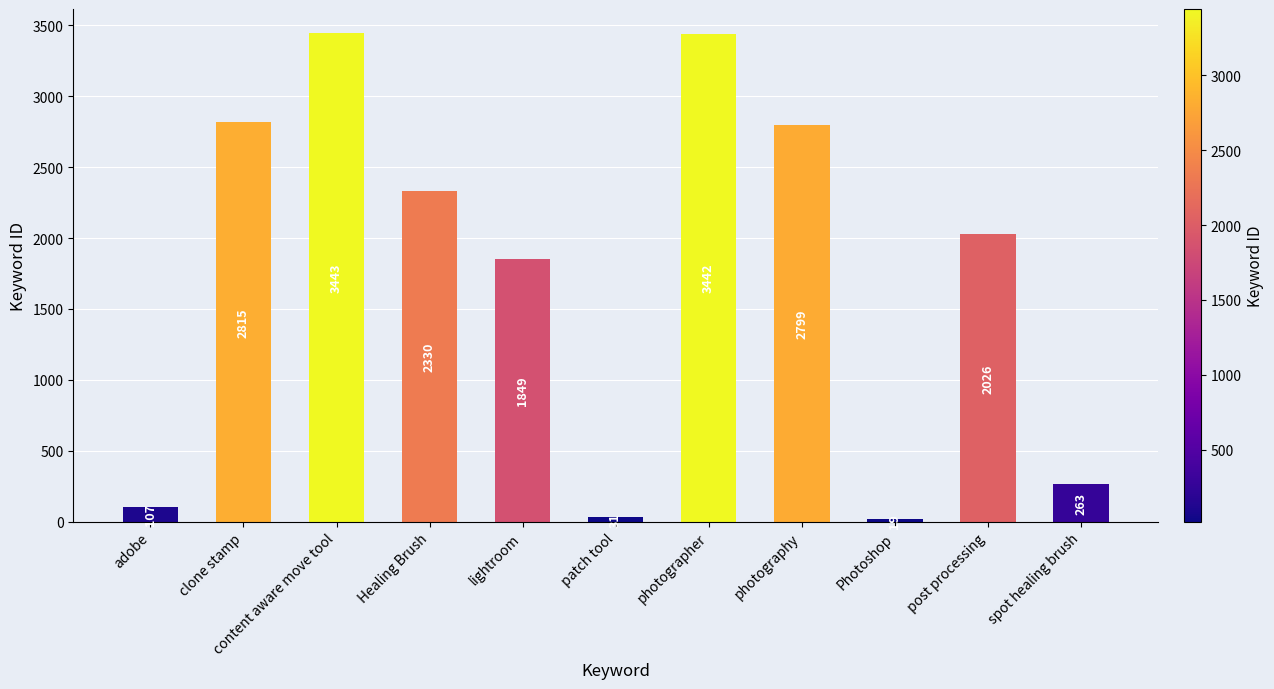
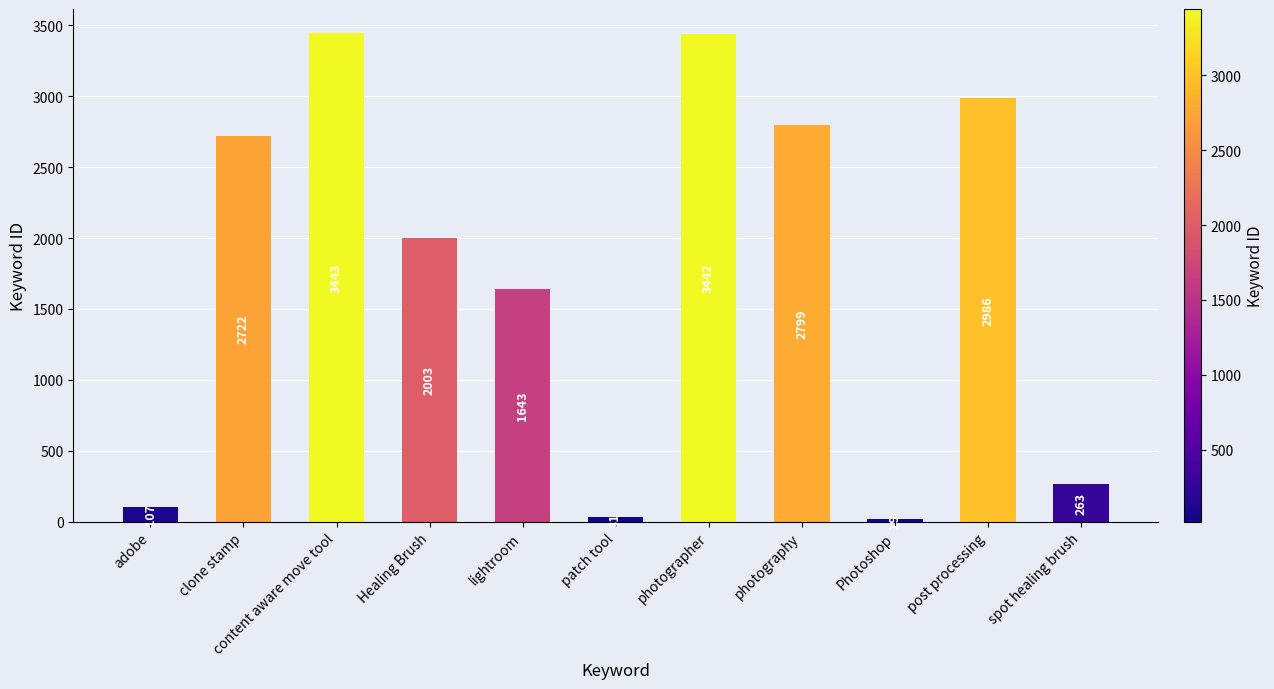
clone stamp: 2815 -> 2722
Healing Brush: 2330 -> 2003
lightroom: 1849 -> 1643
post processing: 2026 -> 2986
